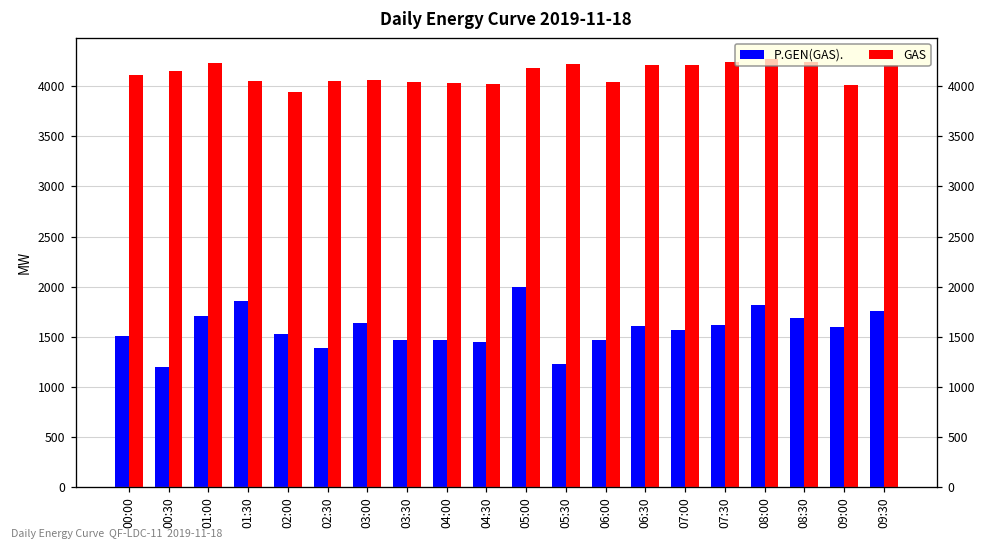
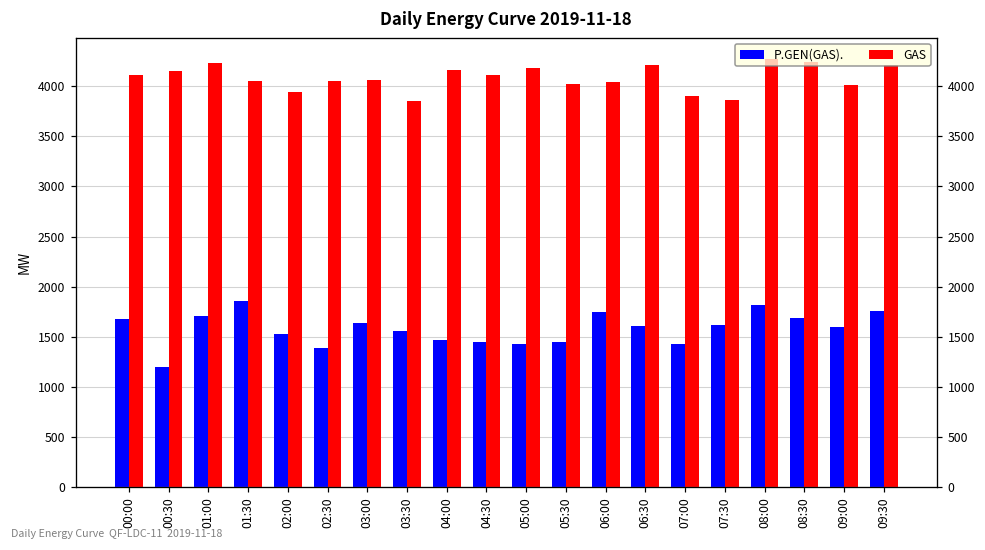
P.GEN(GAS)., 00:00: 1500 -> 1700
P.GEN(GAS)., 03:30: 1500 -> 1600
GAS, 03:30: 4000 -> 3900
GAS, 04:00: 4000 -> 4200
GAS, 04:30: 4000 -> 4100
P.GEN(GAS)., 05:00: 2000 -> 1400
P.GEN(GAS)., 05:30: 1200 -> 1400
GAS, 05:30: 4200 -> 4000
P.GEN(GAS)., 06:00: 1500 -> 1700
P.GEN(GAS)., 07:00: 1600 -> 1400
GAS, 07:00: 4200 -> 3900
GAS, 07:30: 4200 -> 3900
